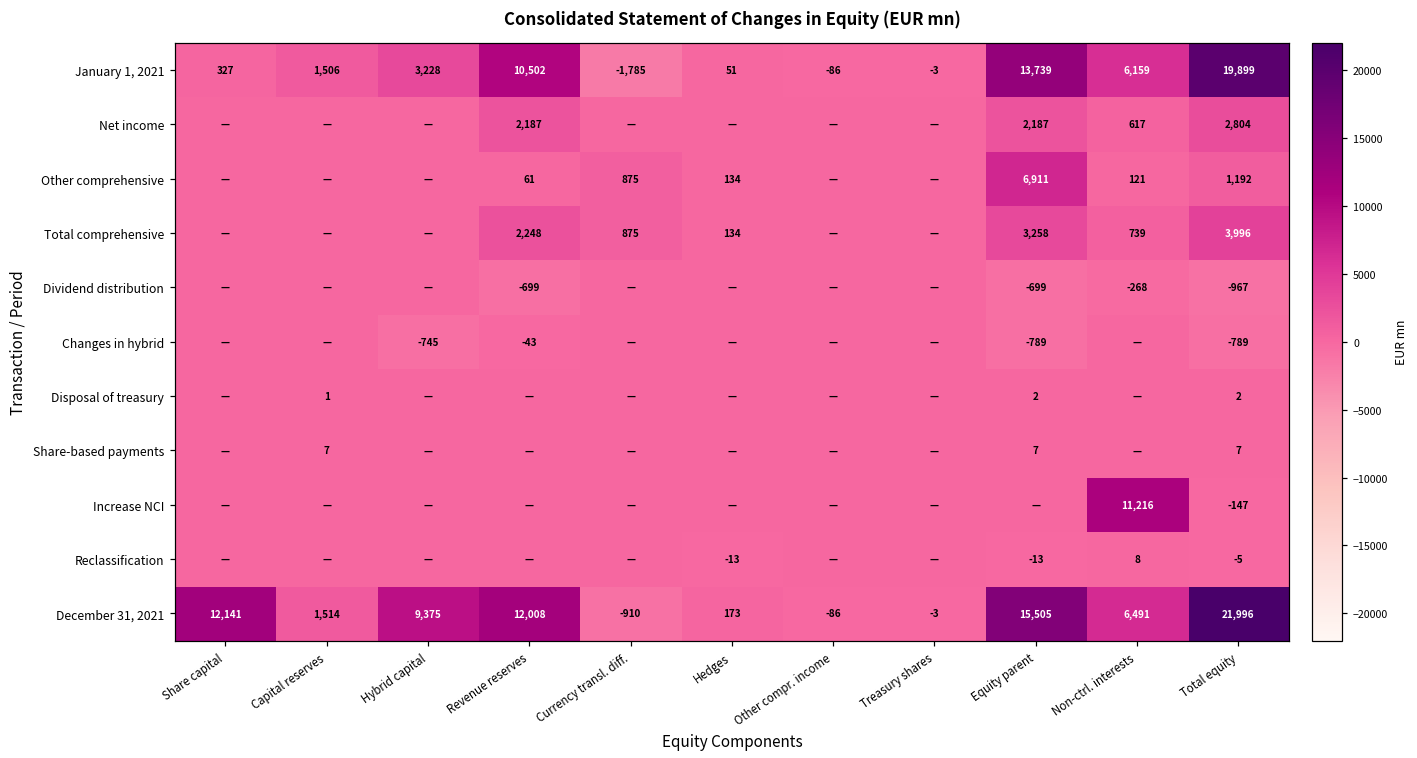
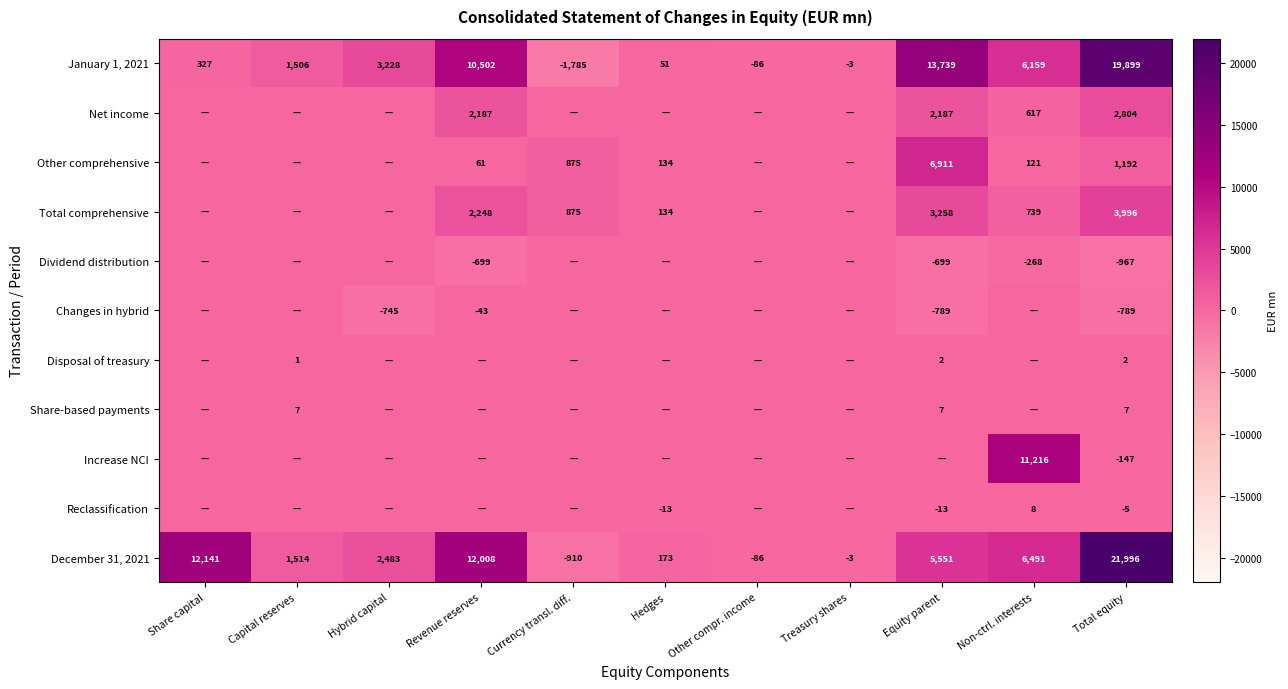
December 31, 2021, Hybrid capital: 9,375 -> 2,483
December 31, 2021, Equity parent: 15,505 -> 5,551
